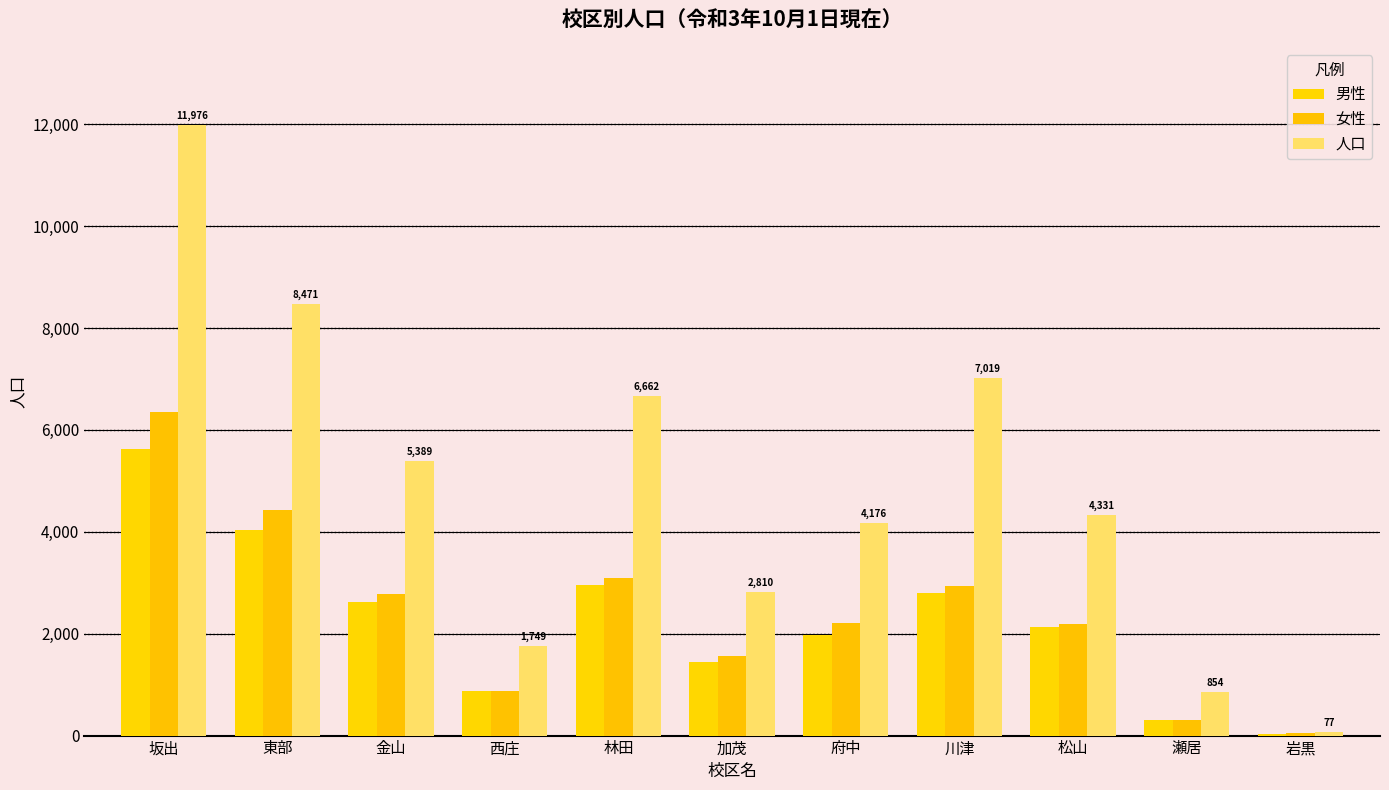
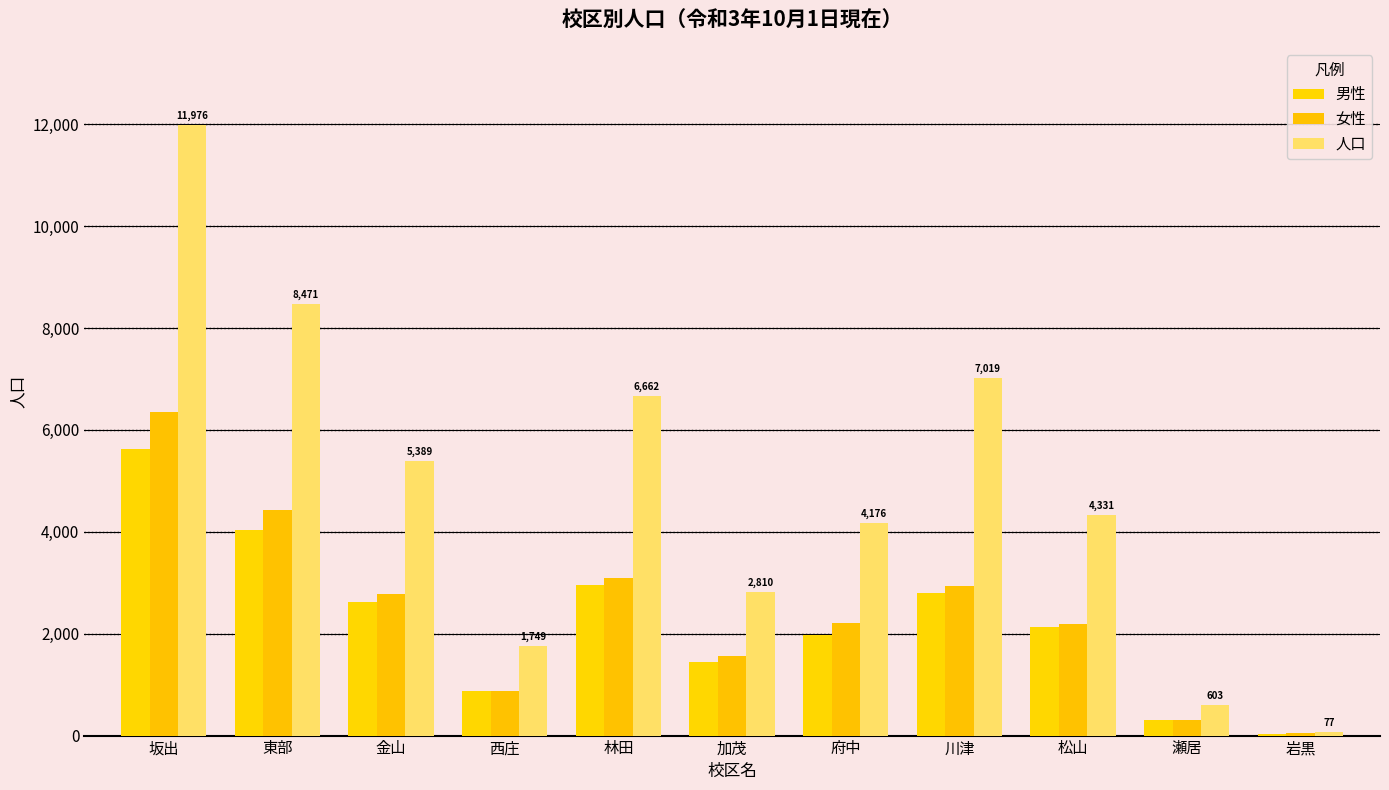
人口, 瀬居: 854 -> 603
